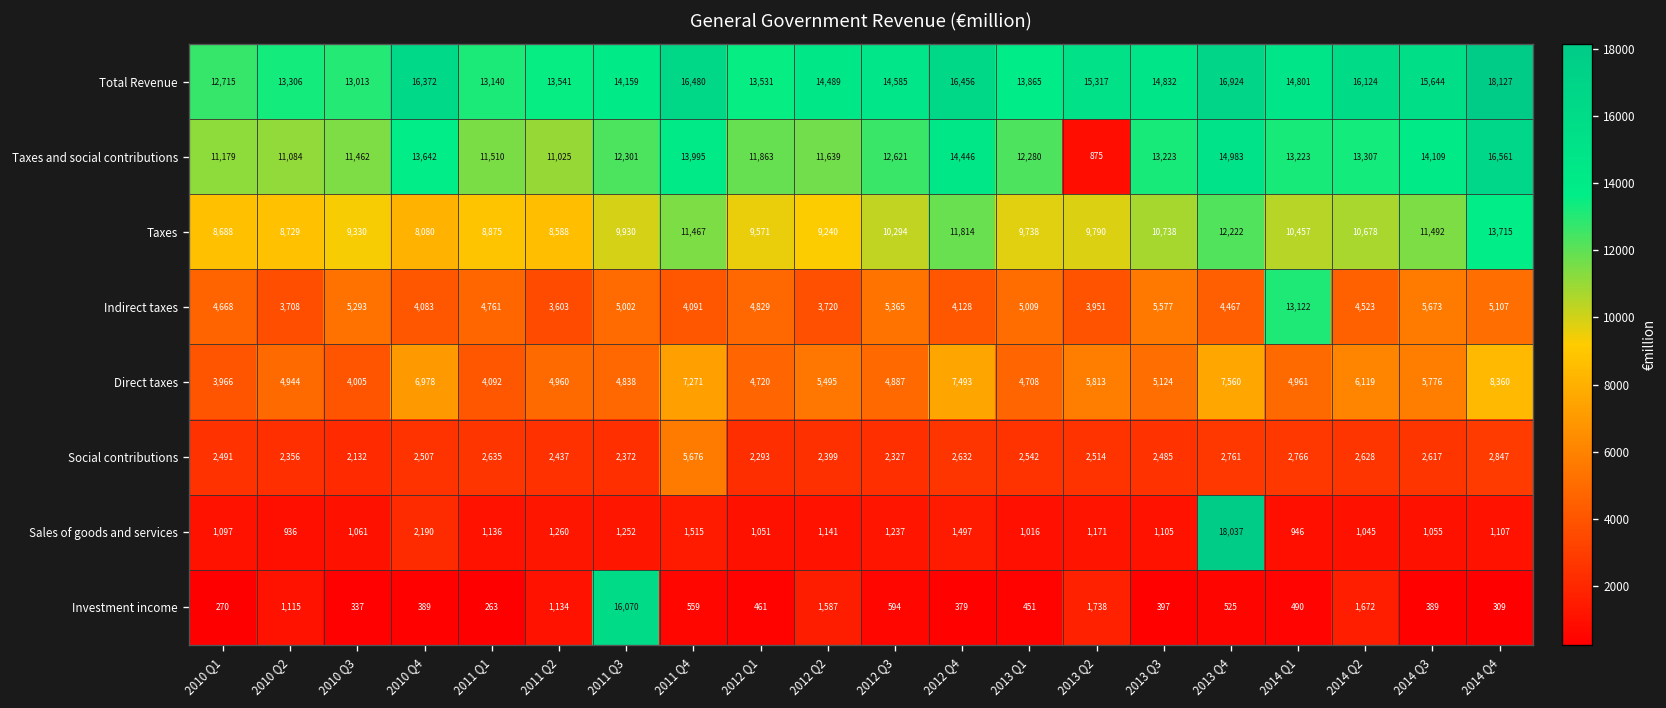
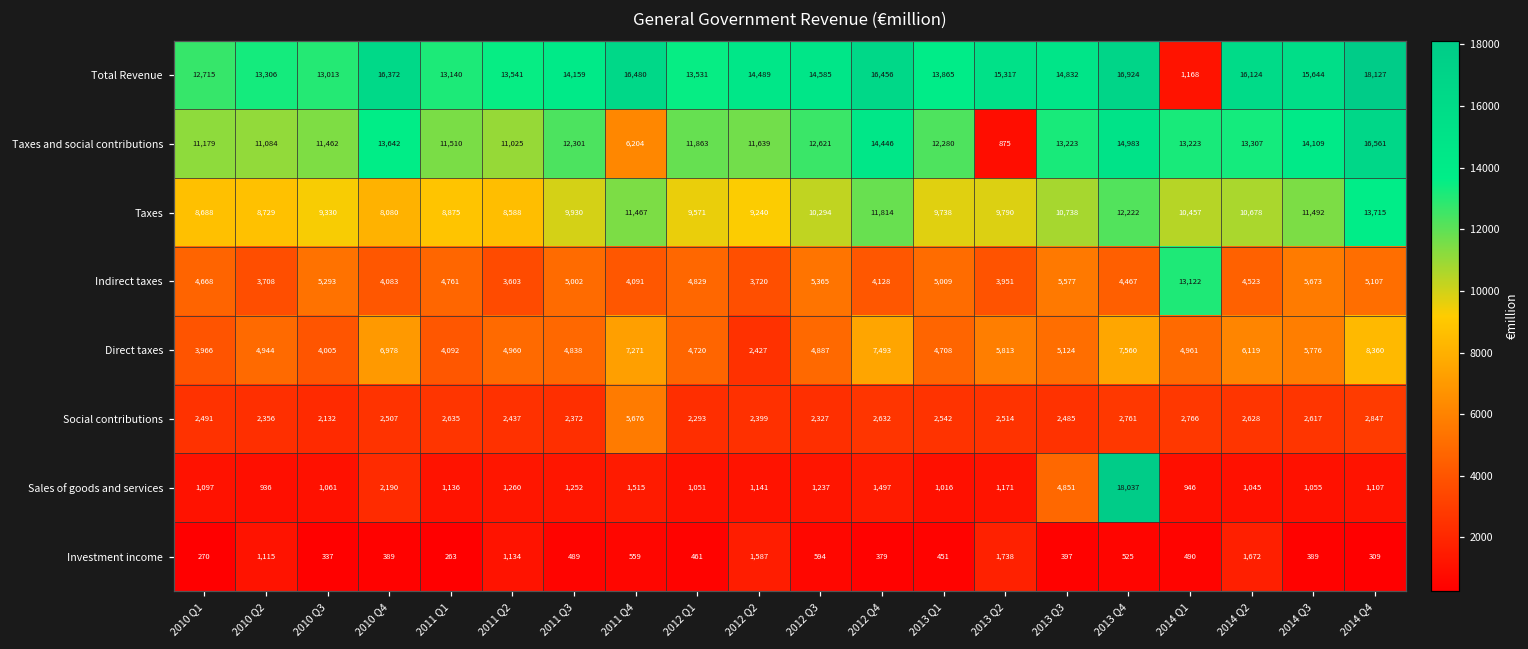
Total Revenue, 2014 Q1: 14,801 -> 1,168
Taxes and social contributions, 2011 Q4: 13,995 -> 6,204
Direct taxes, 2012 Q2: 5,495 -> 2,427
Sales of goods and services, 2013 Q3: 1,105 -> 4,851
Investment income, 2011 Q3: 16,070 -> 489
